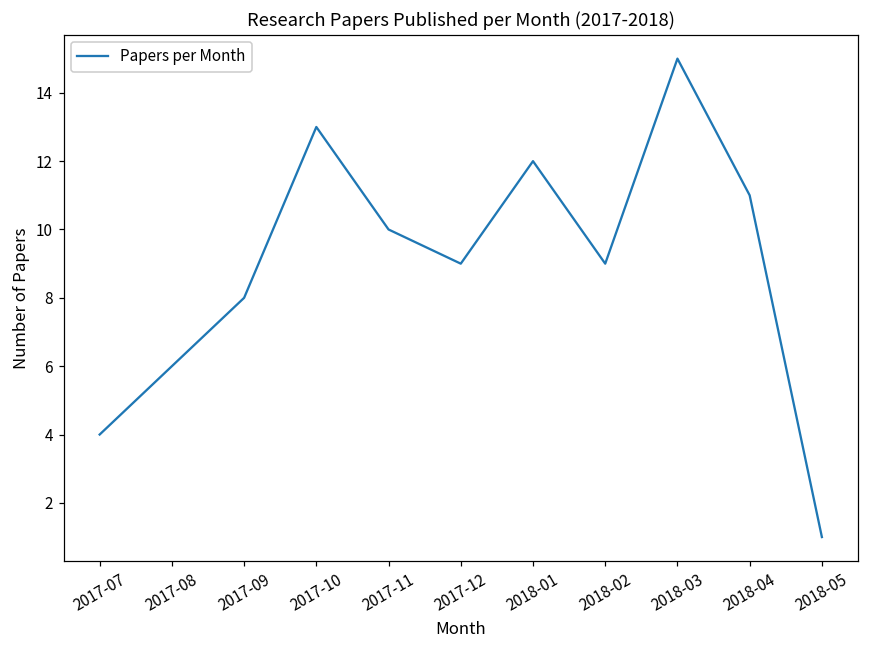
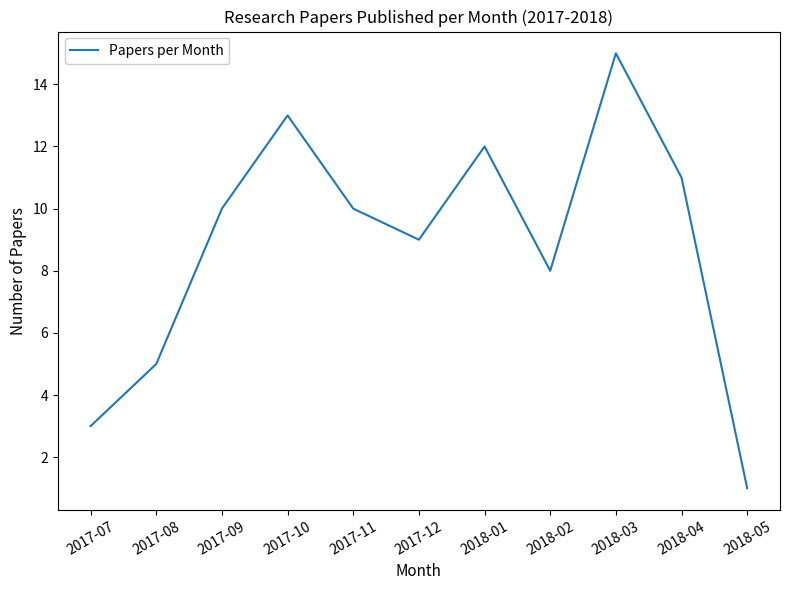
2017-07: 4 -> 3
2017-08: 6 -> 5
2017-09: 8 -> 10
2018-02: 9 -> 8
